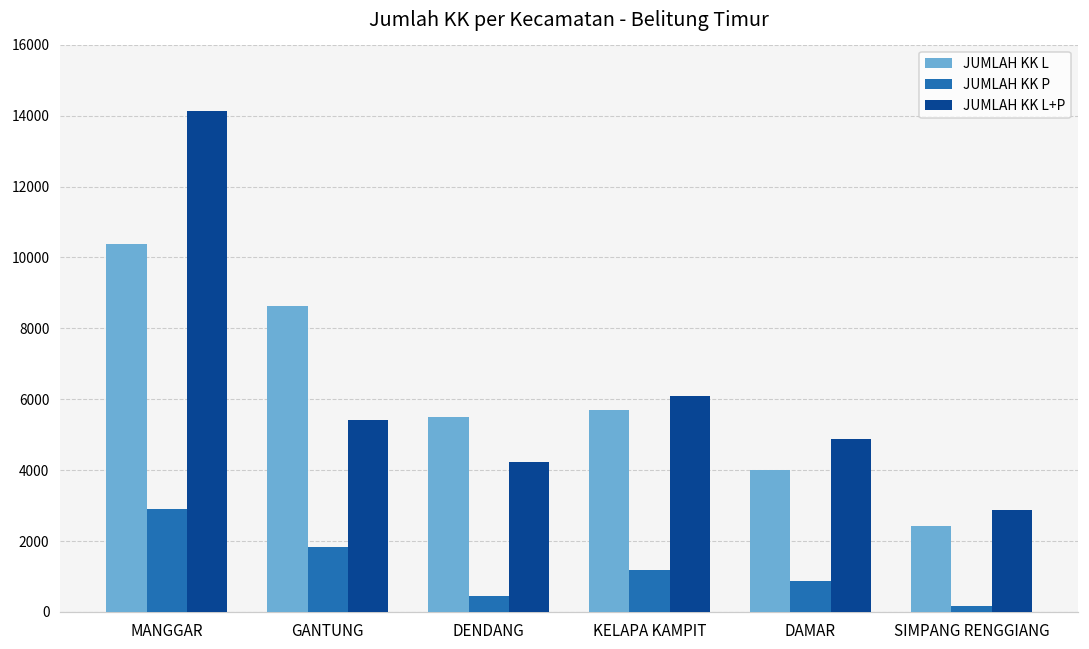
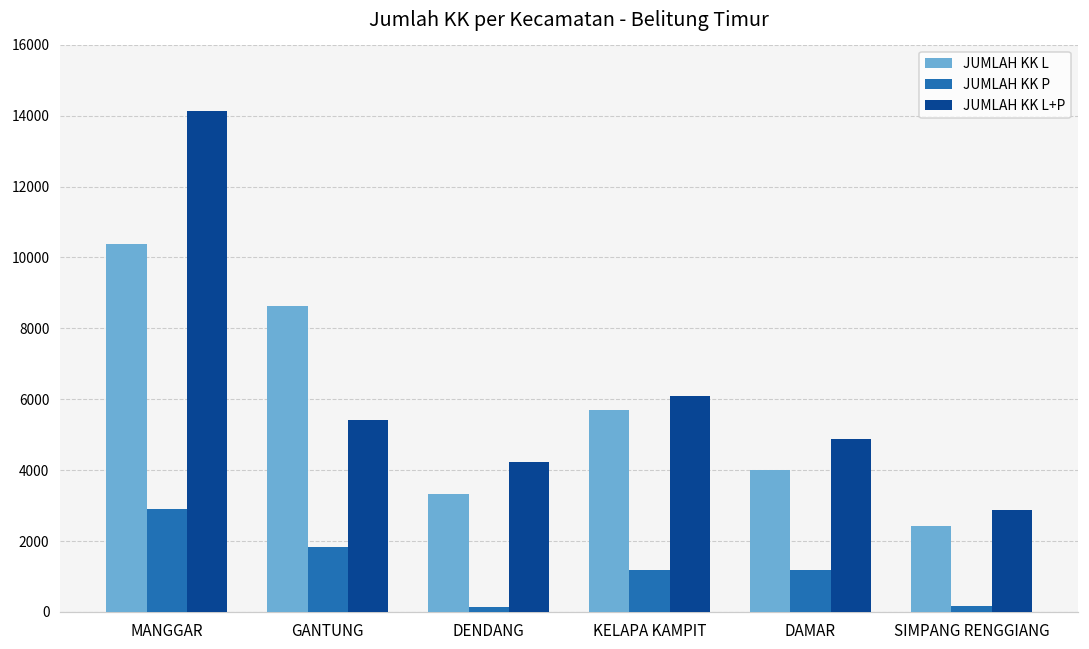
JUMLAH KK L, DENDANG: 5500 -> 3300
JUMLAH KK P, DENDANG: 500 -> 100
JUMLAH KK P, DAMAR: 900 -> 1200
